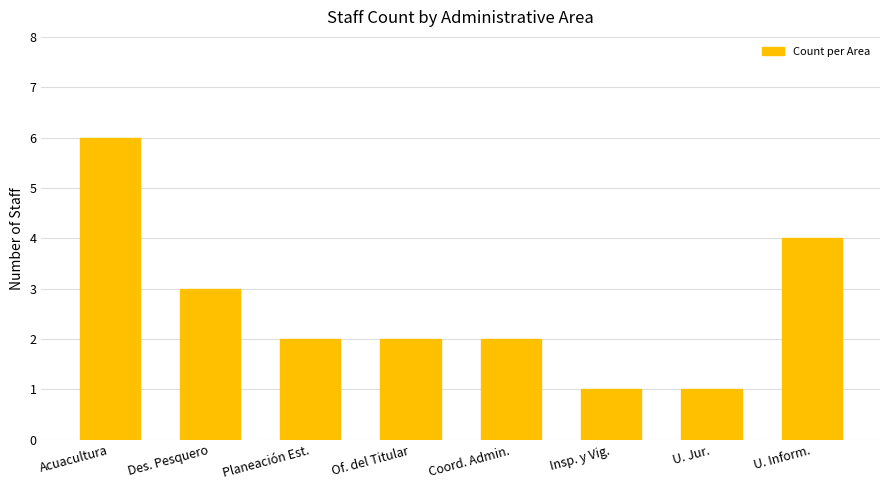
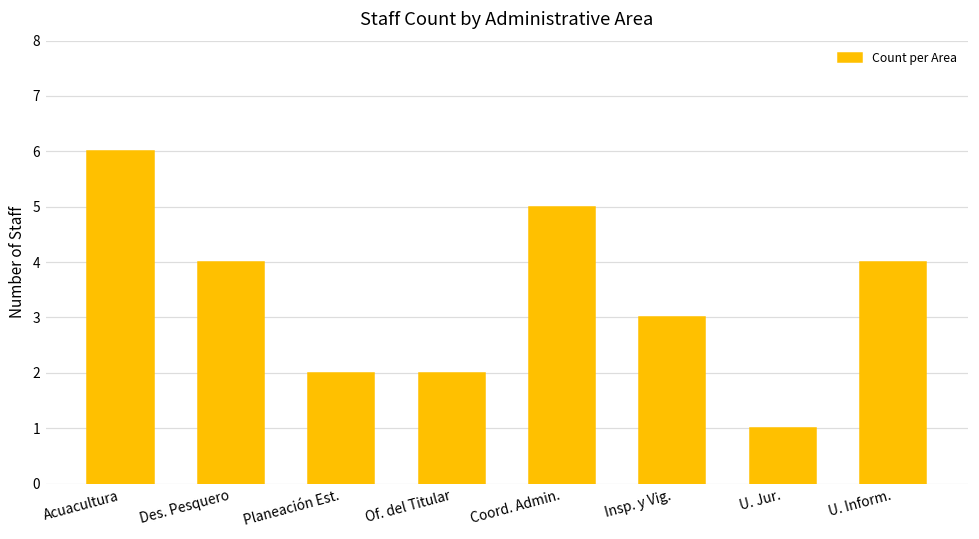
Des. Pesquero: 3 -> 4
Coord. Admin.: 2 -> 5
Insp. y Vig.: 1 -> 3
